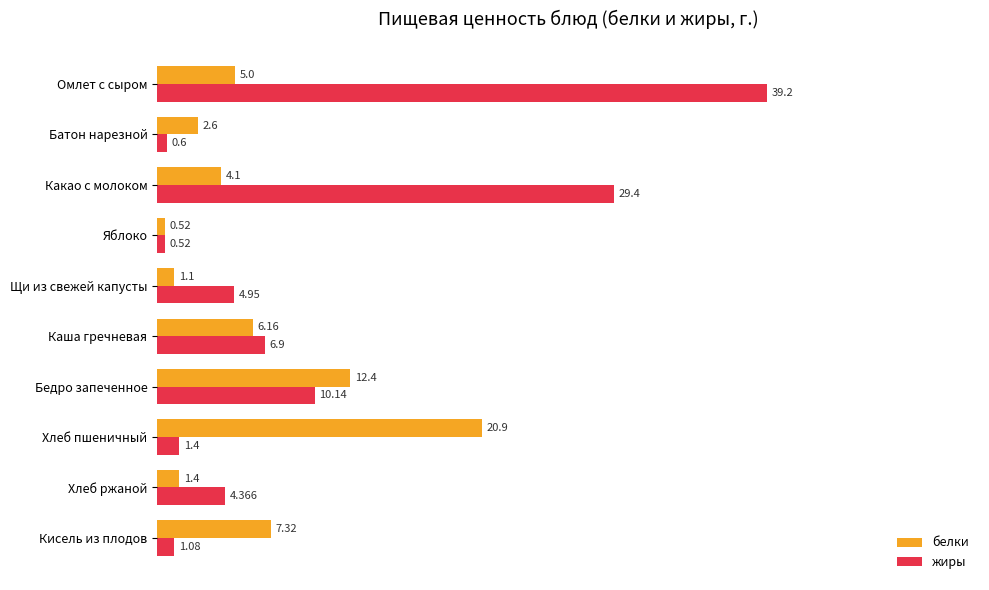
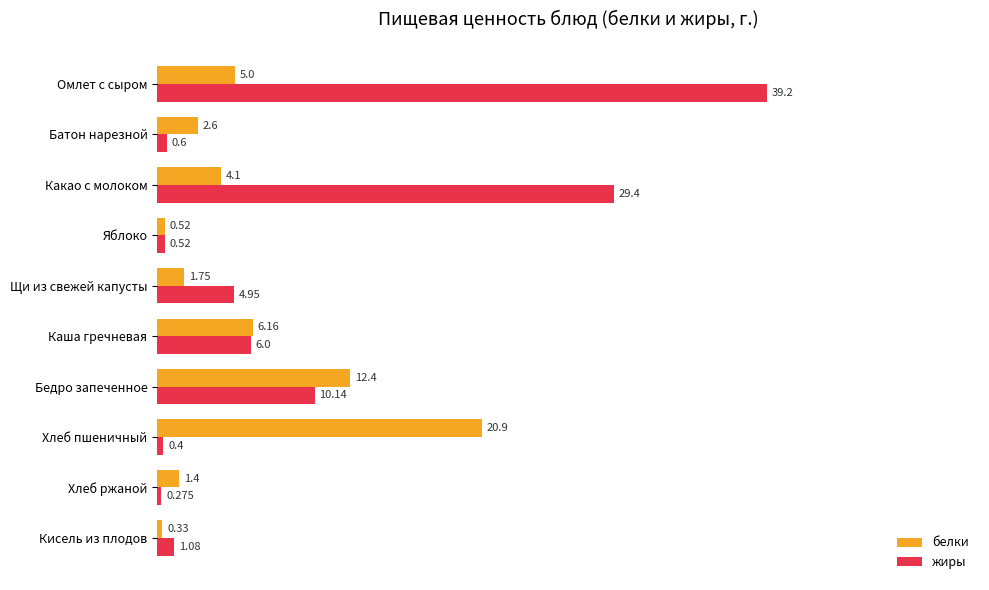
белки, Щи из свежей капусты: 1.1 -> 1.75
жиры, Каша гречневая: 6.9 -> 6.0
жиры, Хлеб пшеничный: 1.4 -> 0.4
жиры, Хлеб ржаной: 4.366 -> 0.275
белки, Кисель из плодов: 7.32 -> 0.33
